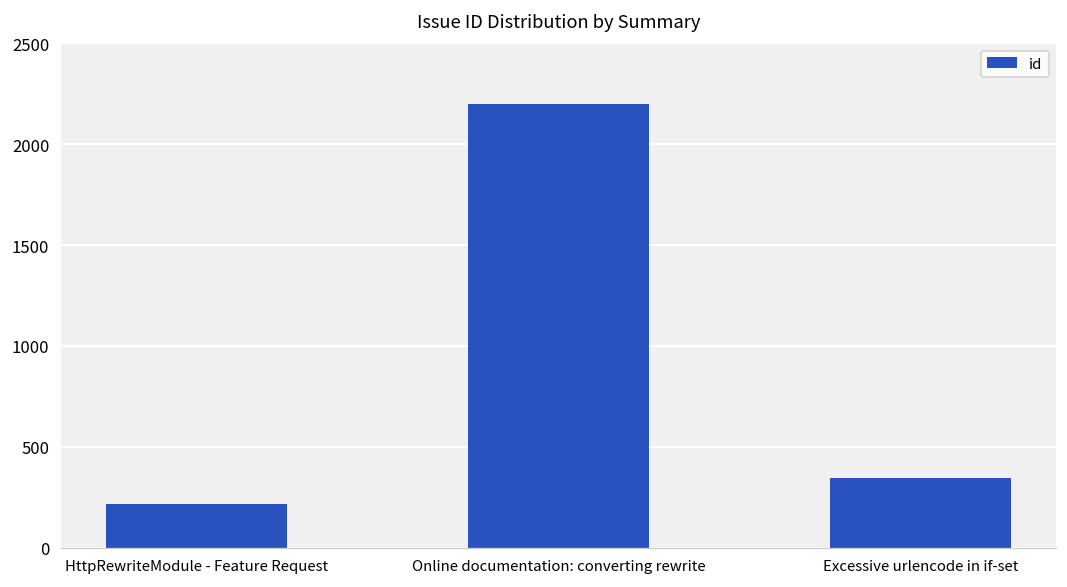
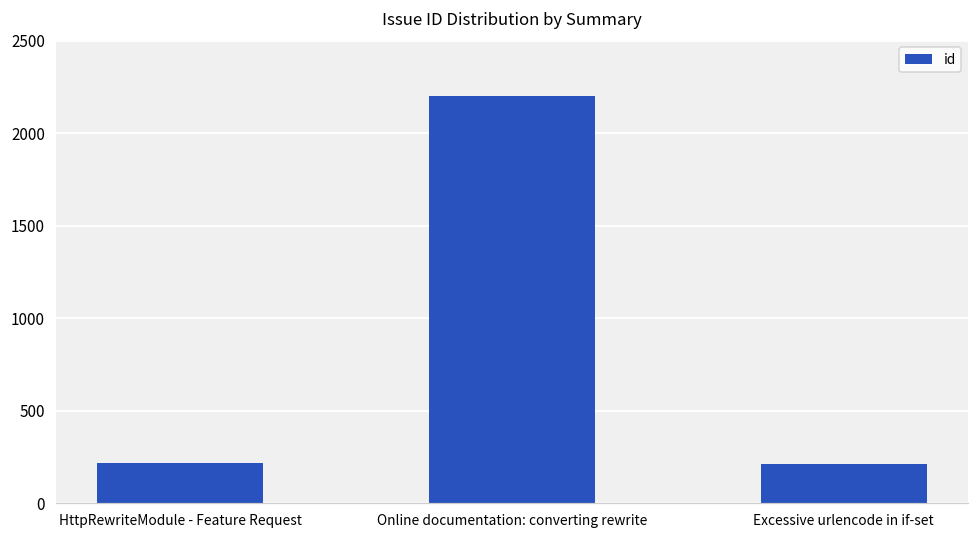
Excessive urlencode in if-set: 350 -> 210
